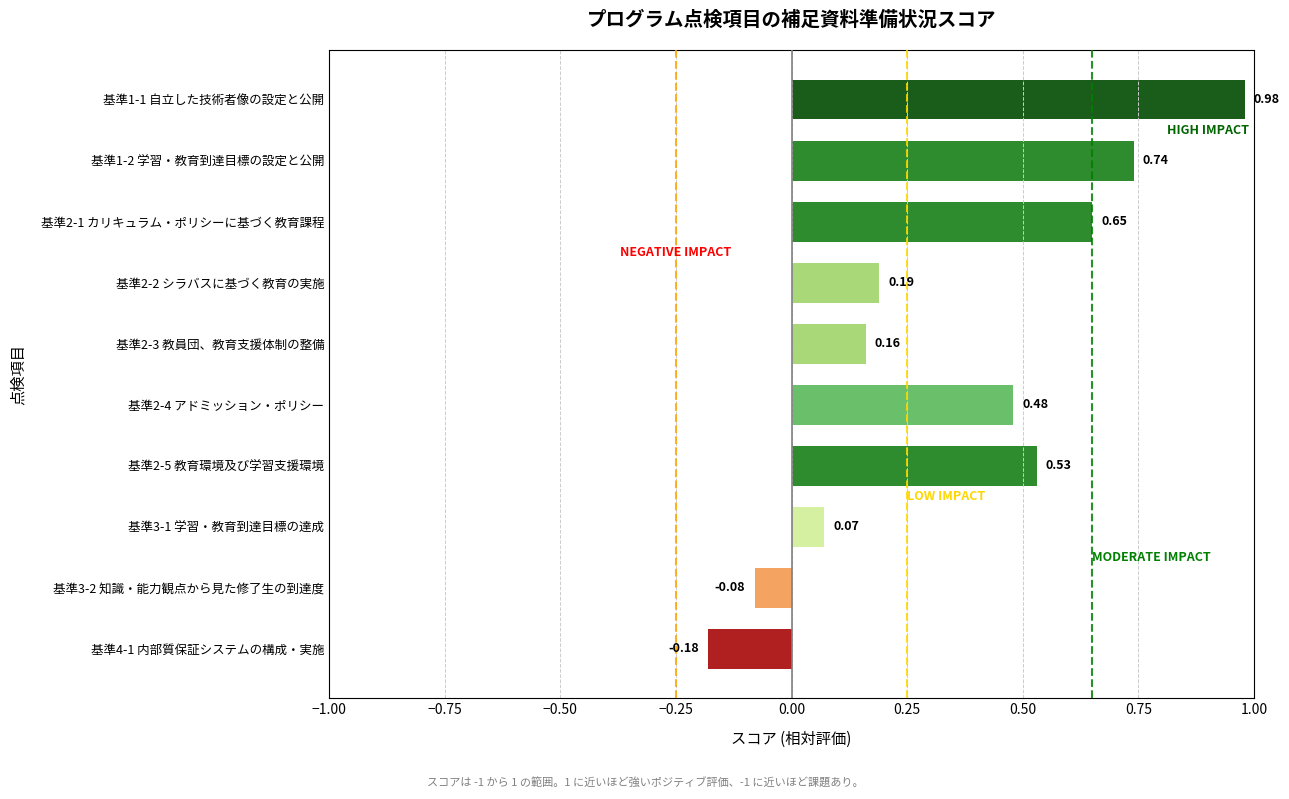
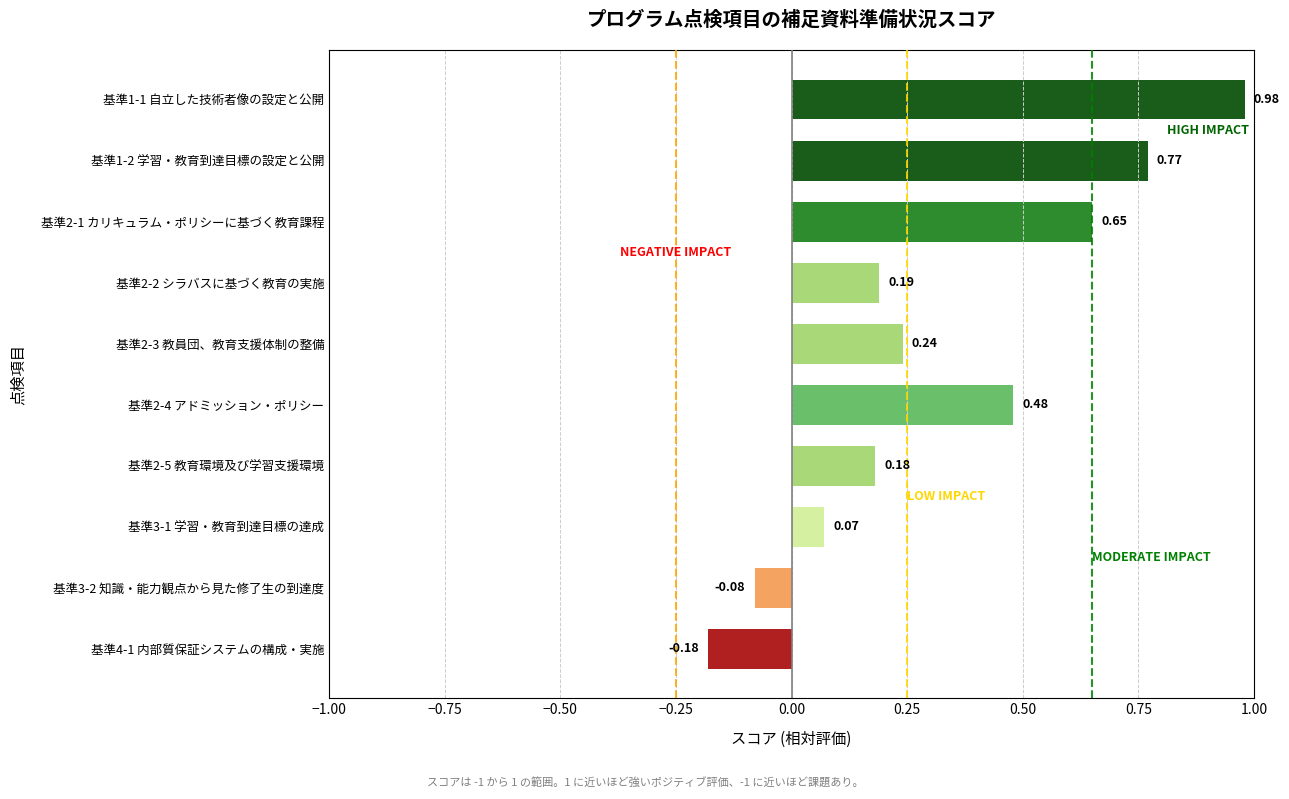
基準1-2 学習・教育到達目標の設定と公開: 0.74 -> 0.77
基準2-3 教員団、教育支援体制の整備: 0.16 -> 0.24
基準2-5 教育環境及び学習支援環境: 0.53 -> 0.18
